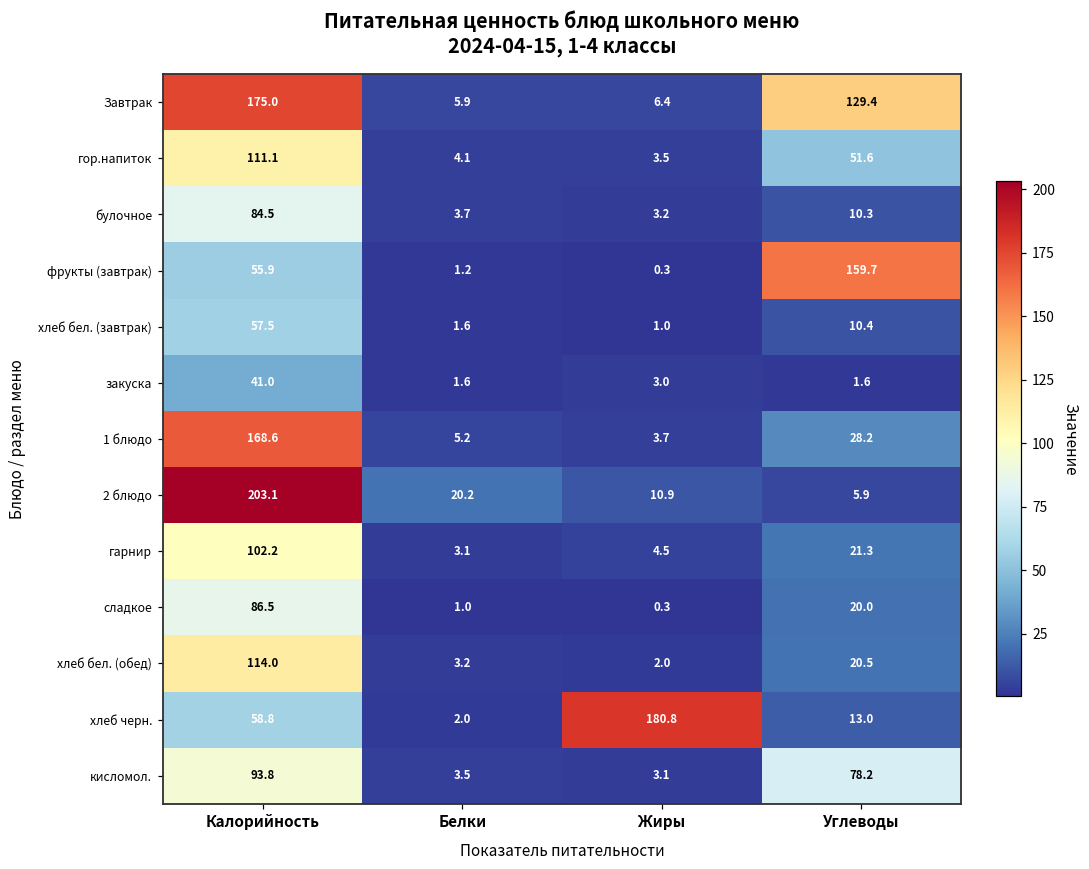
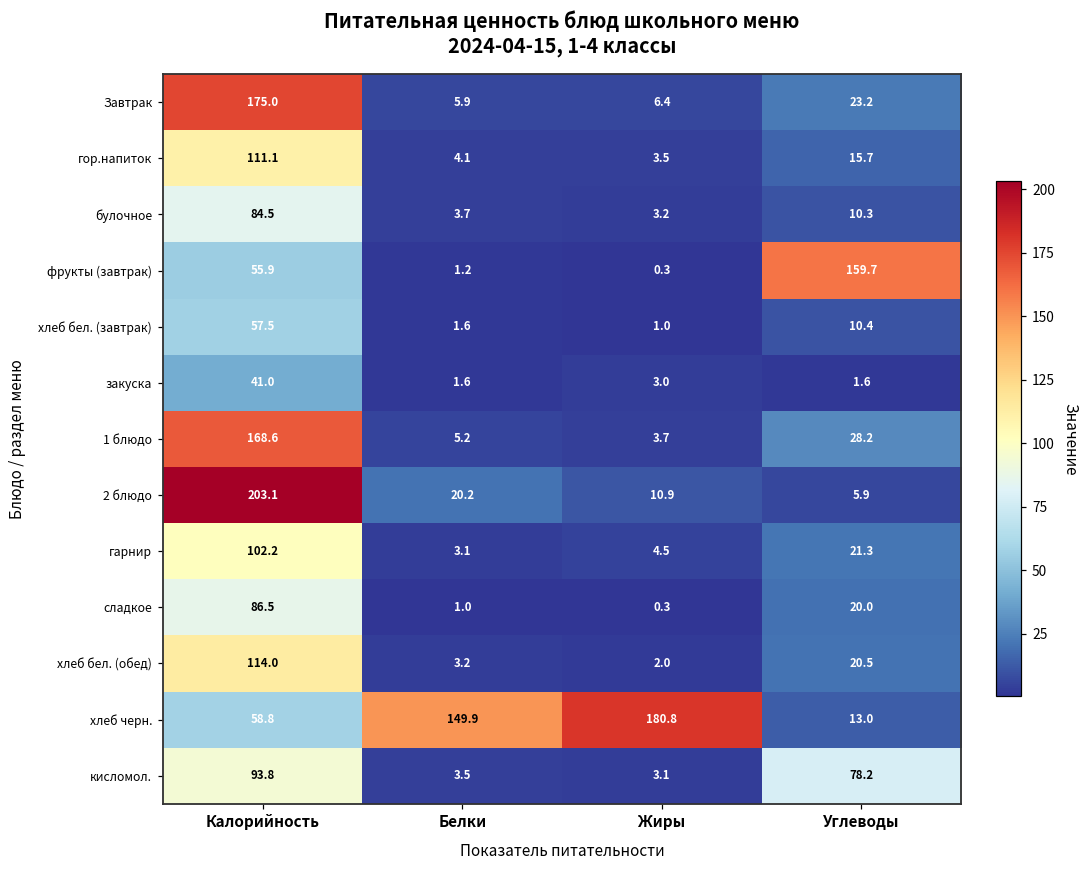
Завтрак, Углеводы: 129.4 -> 23.2
гор.напиток, Углеводы: 51.6 -> 15.7
хлеб черн., Белки: 2.0 -> 149.9
